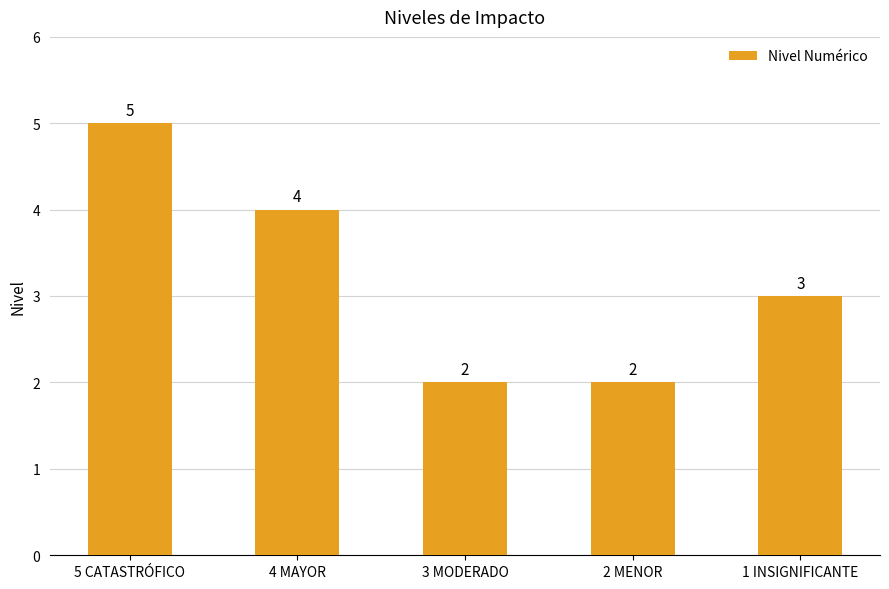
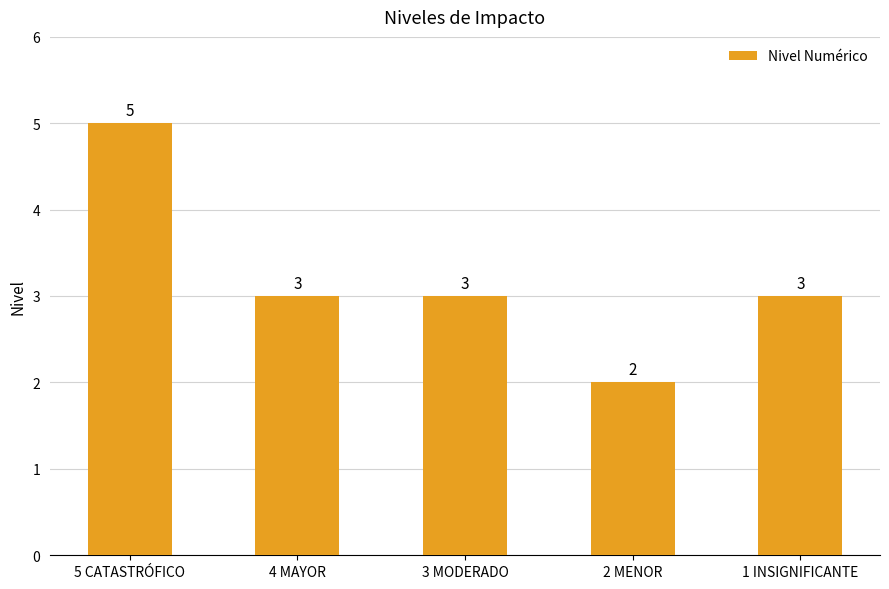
4 MAYOR: 4 -> 3
3 MODERADO: 2 -> 3
